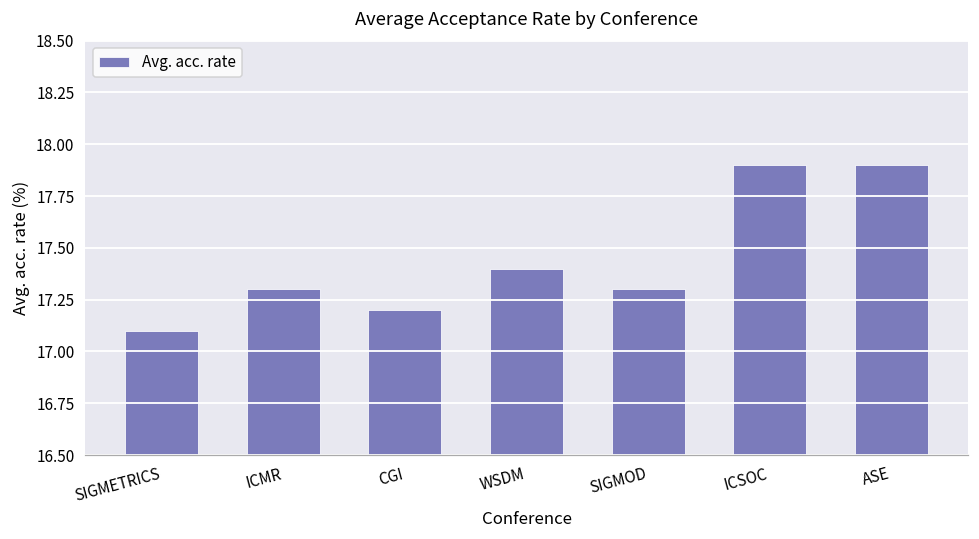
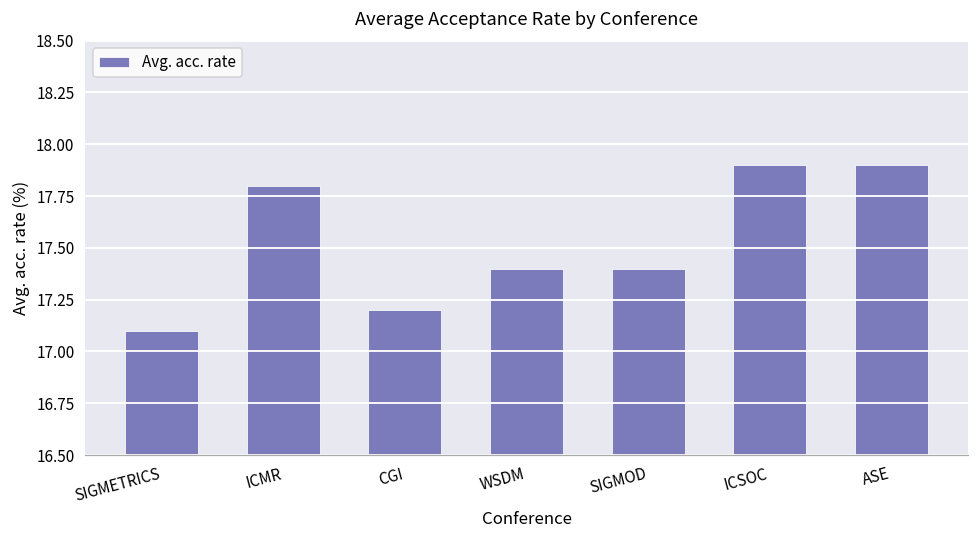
ICMR: 17.3 -> 17.8
SIGMOD: 17.3 -> 17.4
